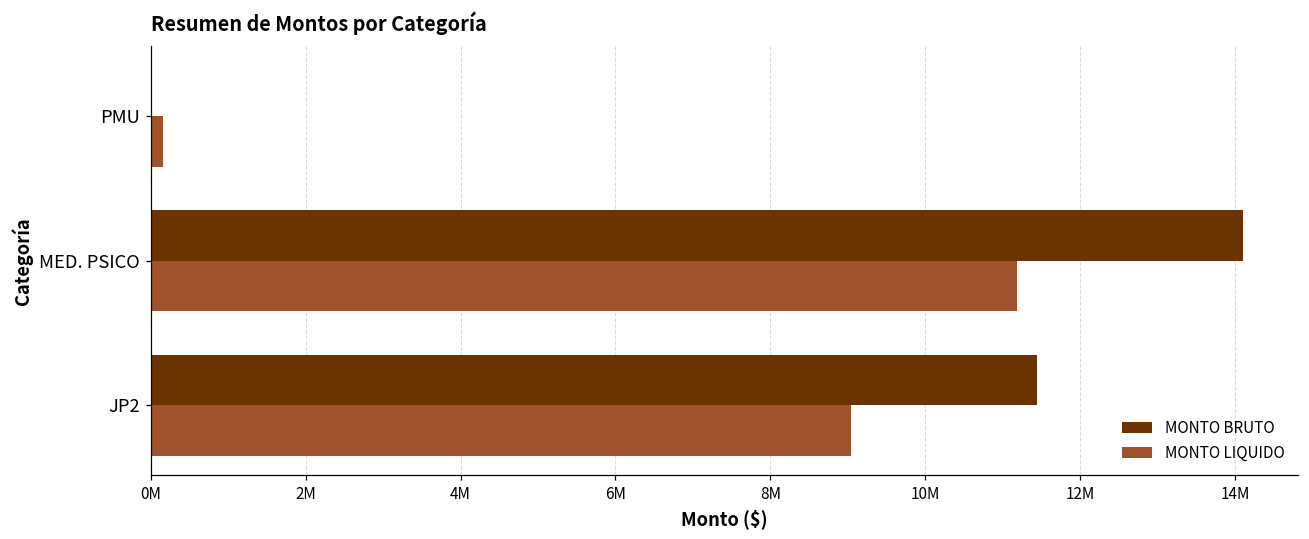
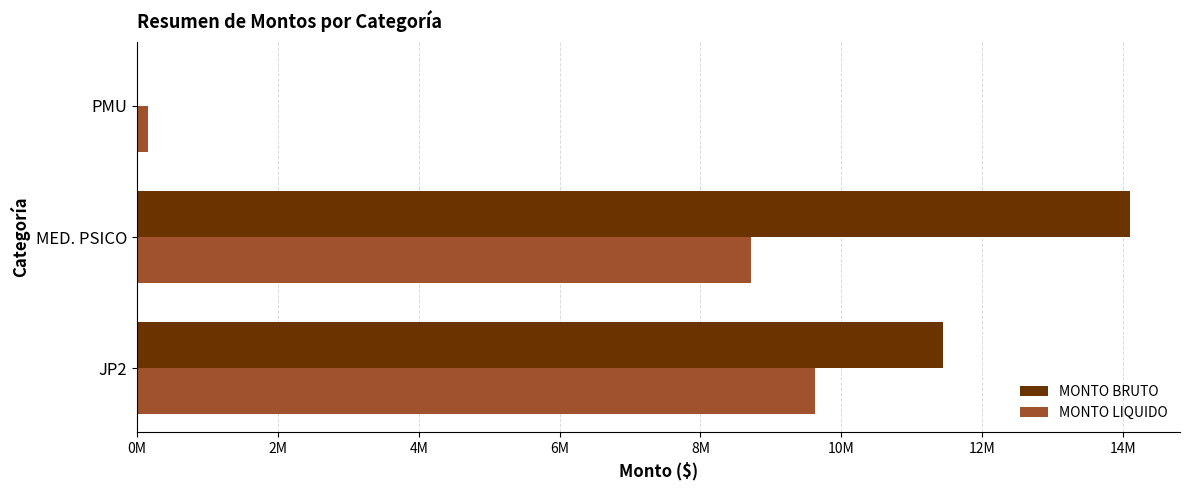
MONTO LIQUIDO, MED. PSICO: 11200000 -> 8700000
MONTO LIQUIDO, JP2: 9000000 -> 9600000
